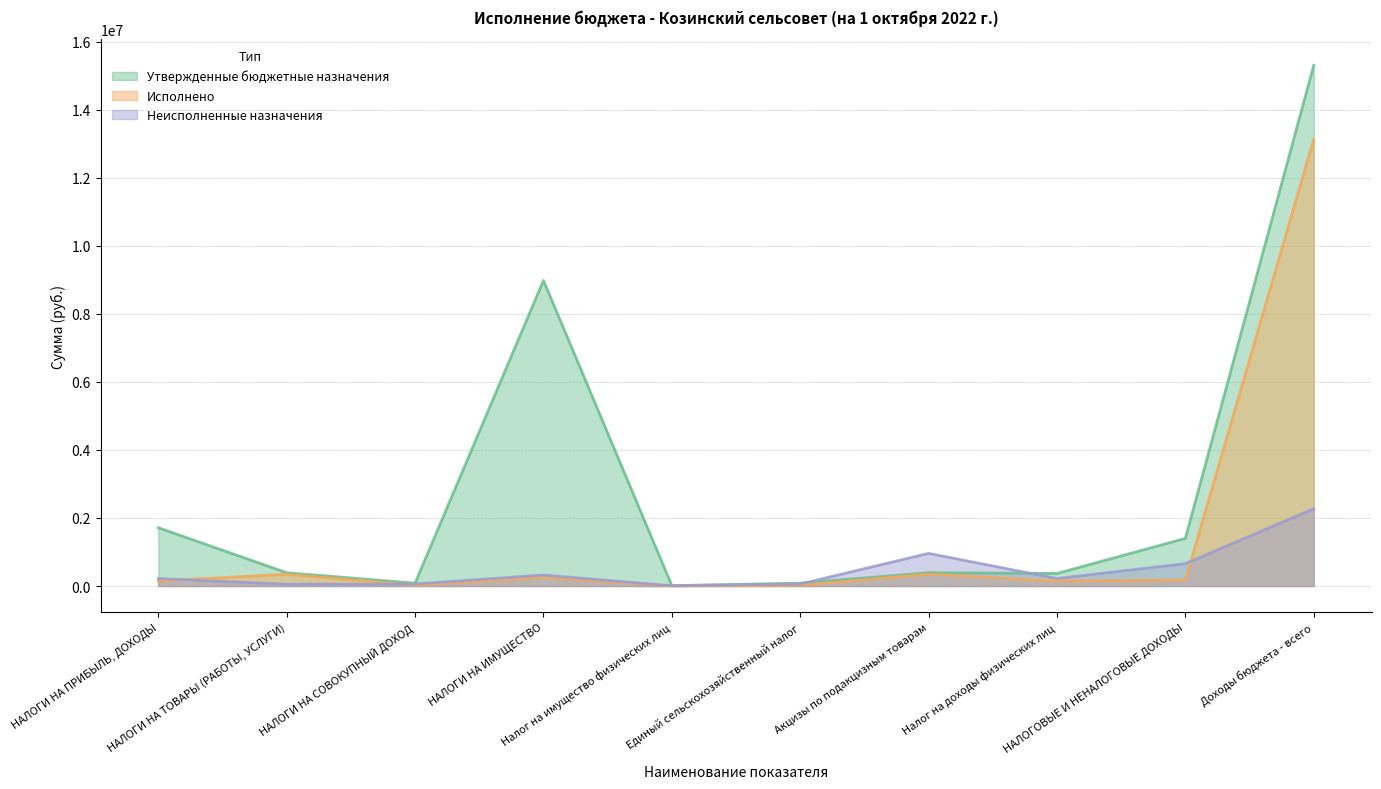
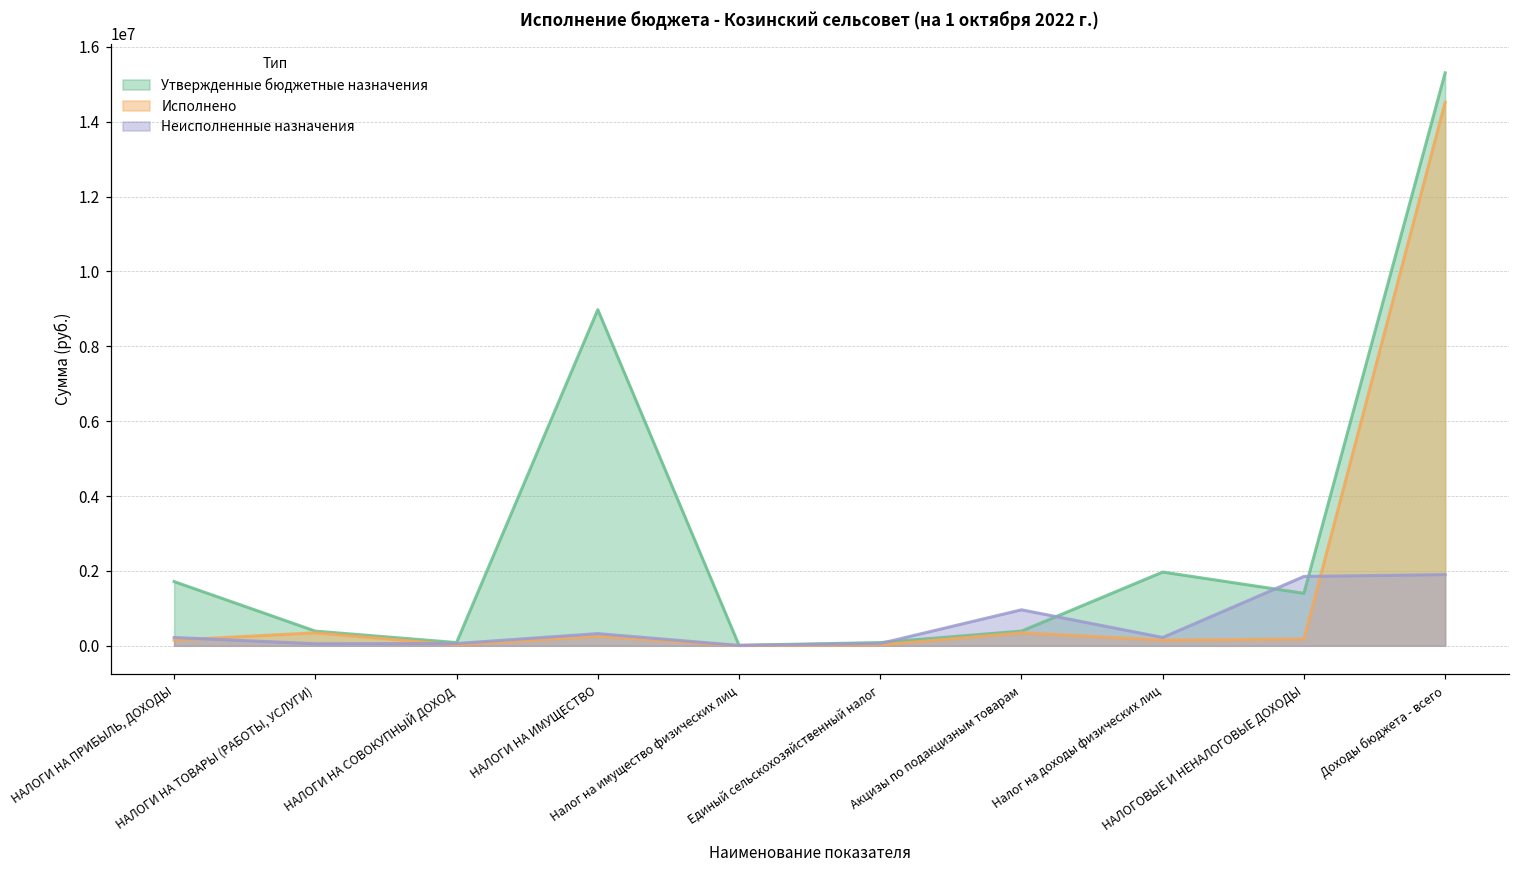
Утвержденные бюджетные назначения, Налог на доходы физических лиц: 400000 -> 2000000
Неисполненные назначения, НАЛОГОВЫЕ И НЕНАЛОГОВЫЕ ДОХОДЫ: 700000 -> 1900000
Исполнено, Доходы бюджета - всего: 13100000 -> 14500000
Неисполненные назначения, Доходы бюджета - всего: 2300000 -> 1900000
